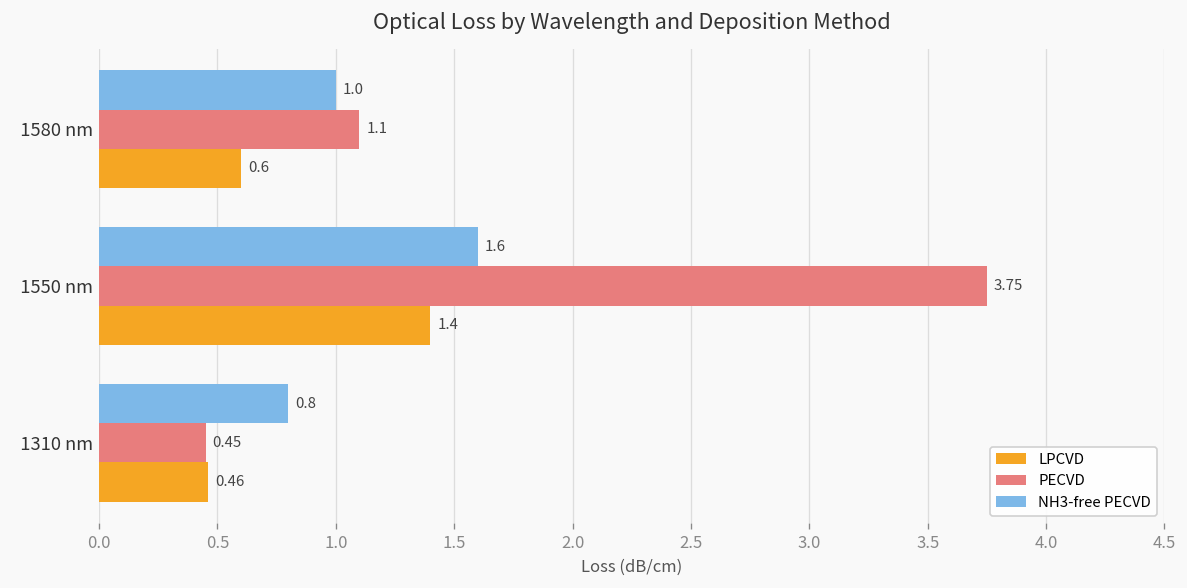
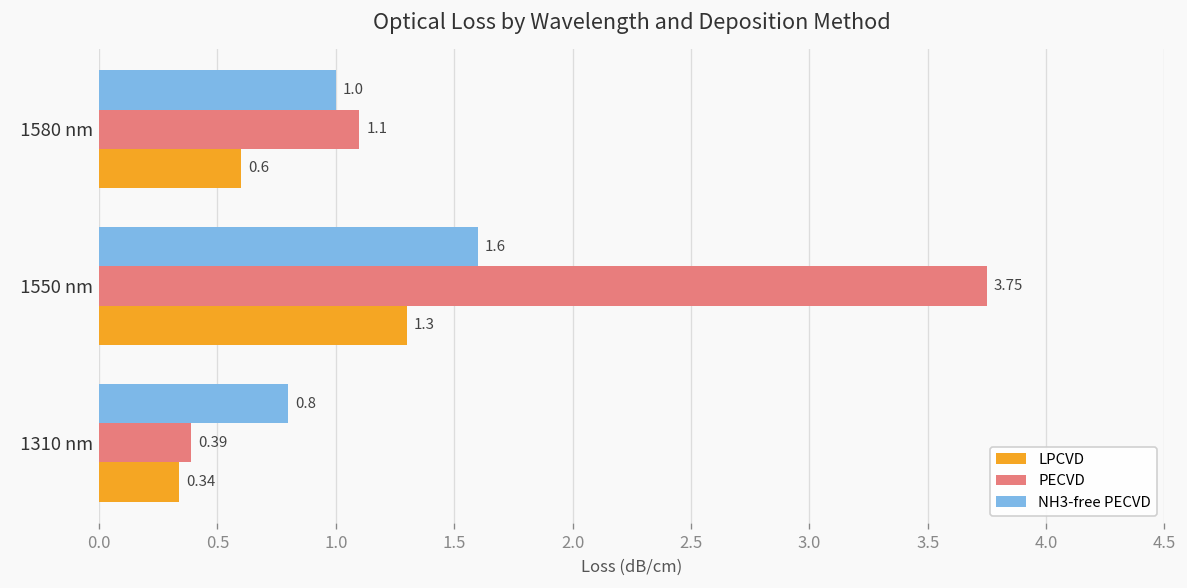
LPCVD, 1550 nm: 1.4 -> 1.3
PECVD, 1310 nm: 0.45 -> 0.39
LPCVD, 1310 nm: 0.46 -> 0.34
